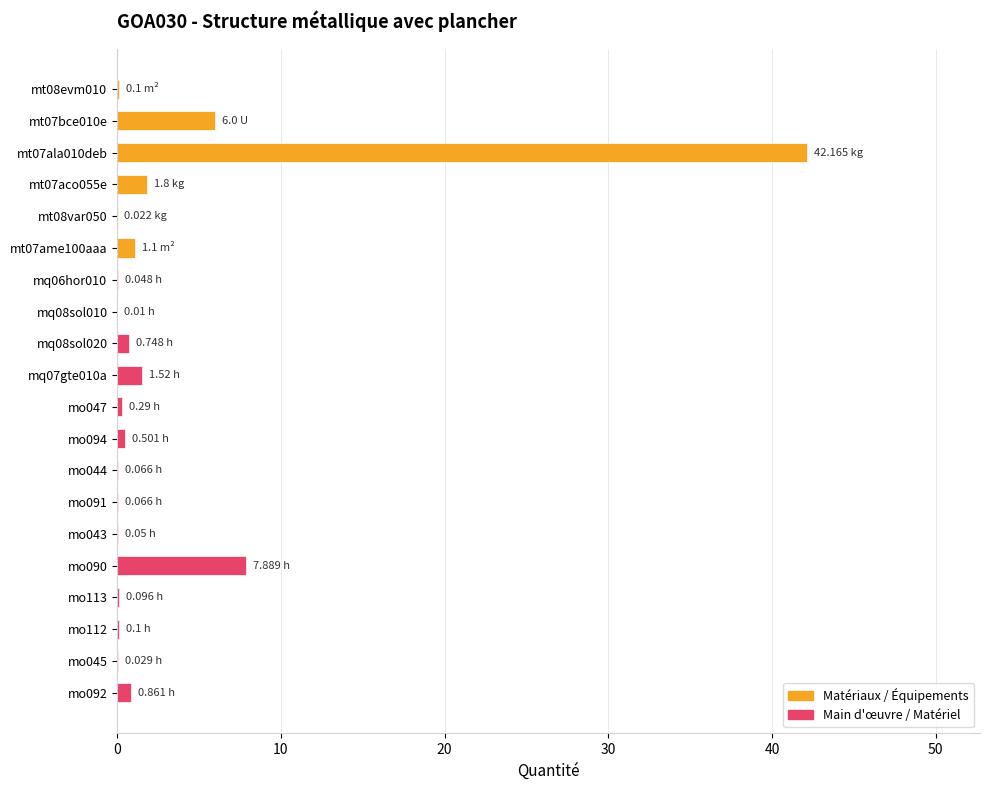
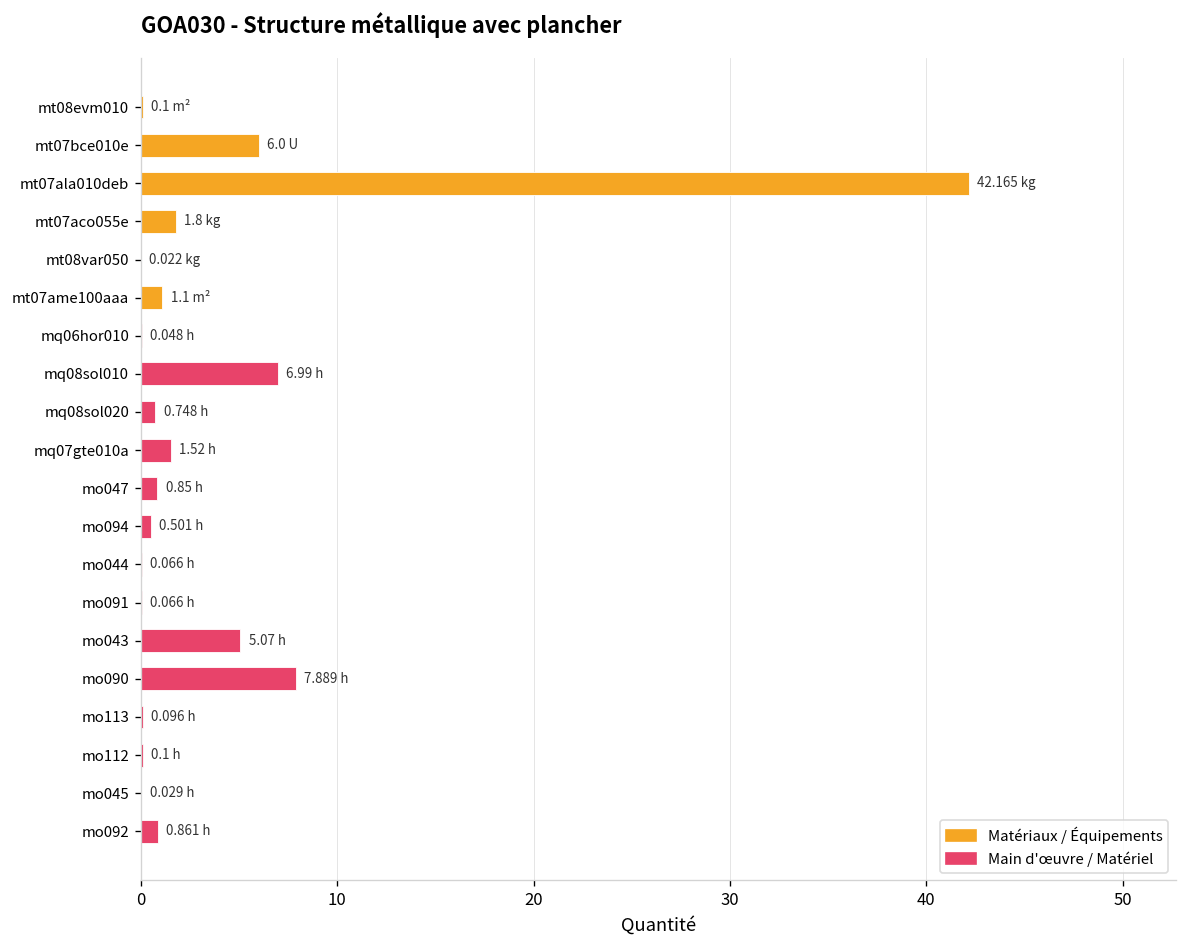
mq08sol010: 0.01 -> 6.99
mo047: 0.29 -> 0.85
mo043: 0.05 -> 5.07
